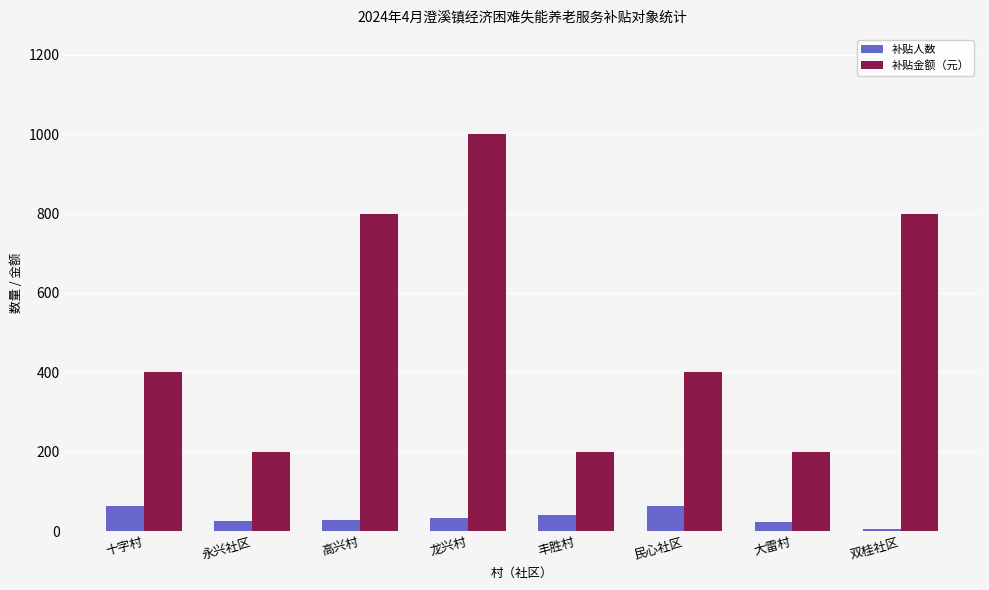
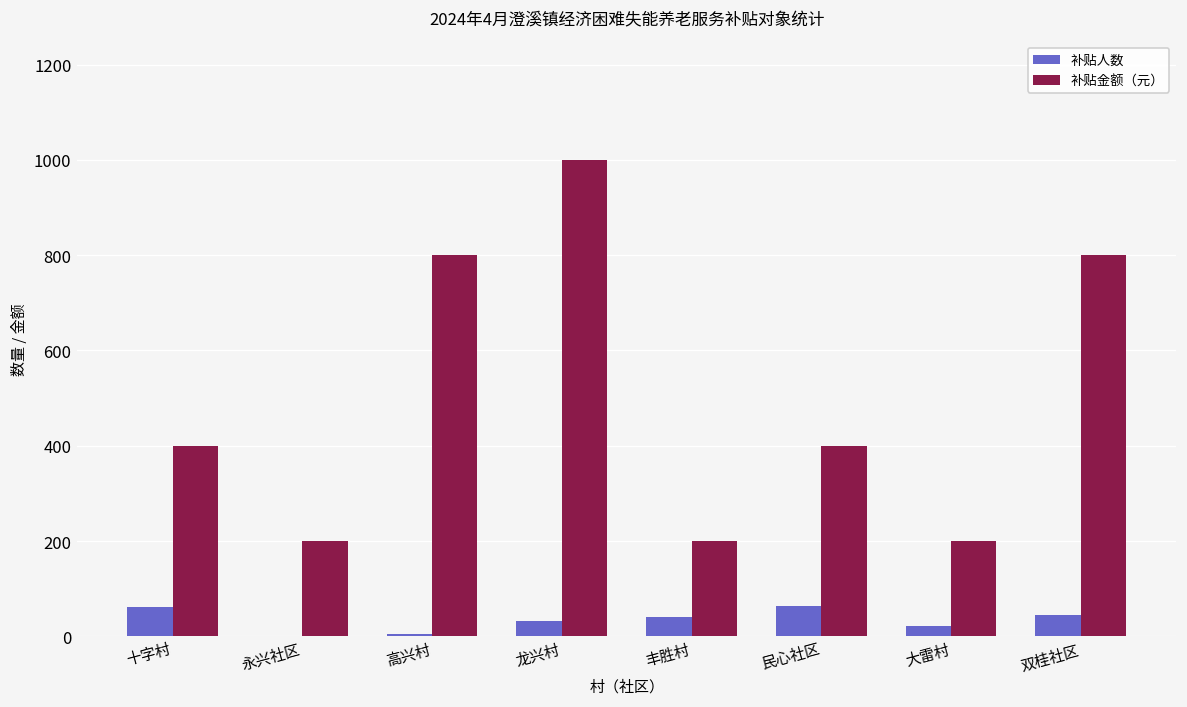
补贴人数, 永兴社区: 30 -> 0
补贴人数, 高兴村: 30 -> 0
补贴人数, 双桂社区: 0 -> 40
